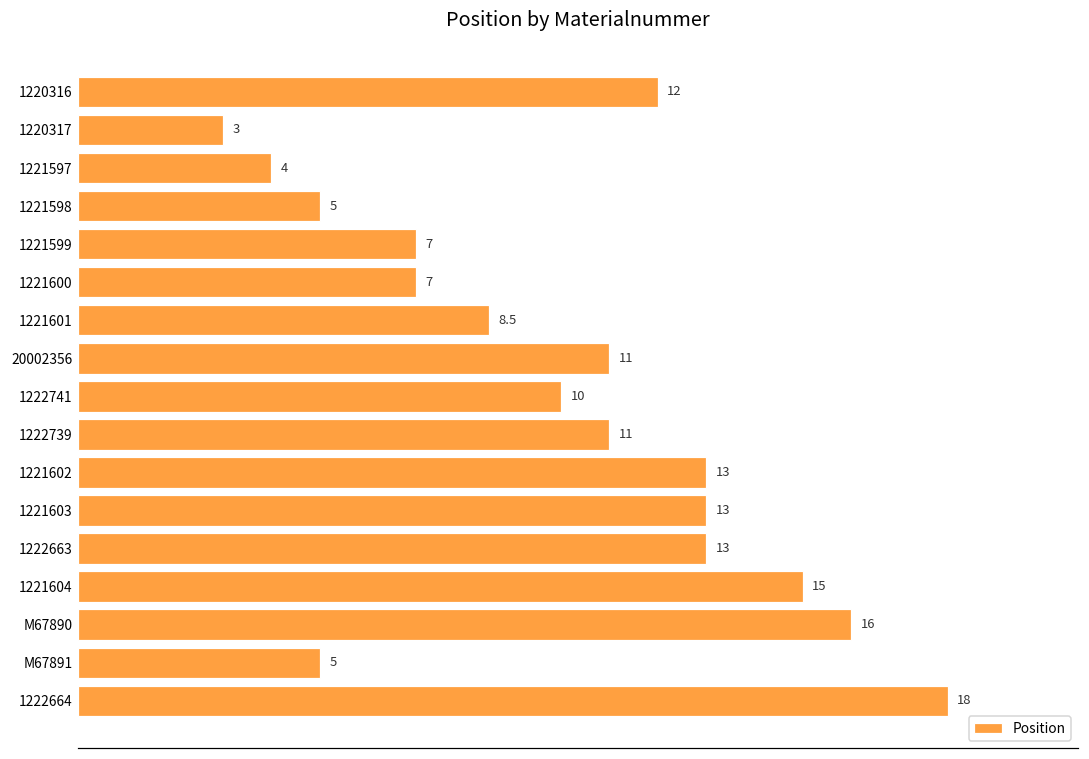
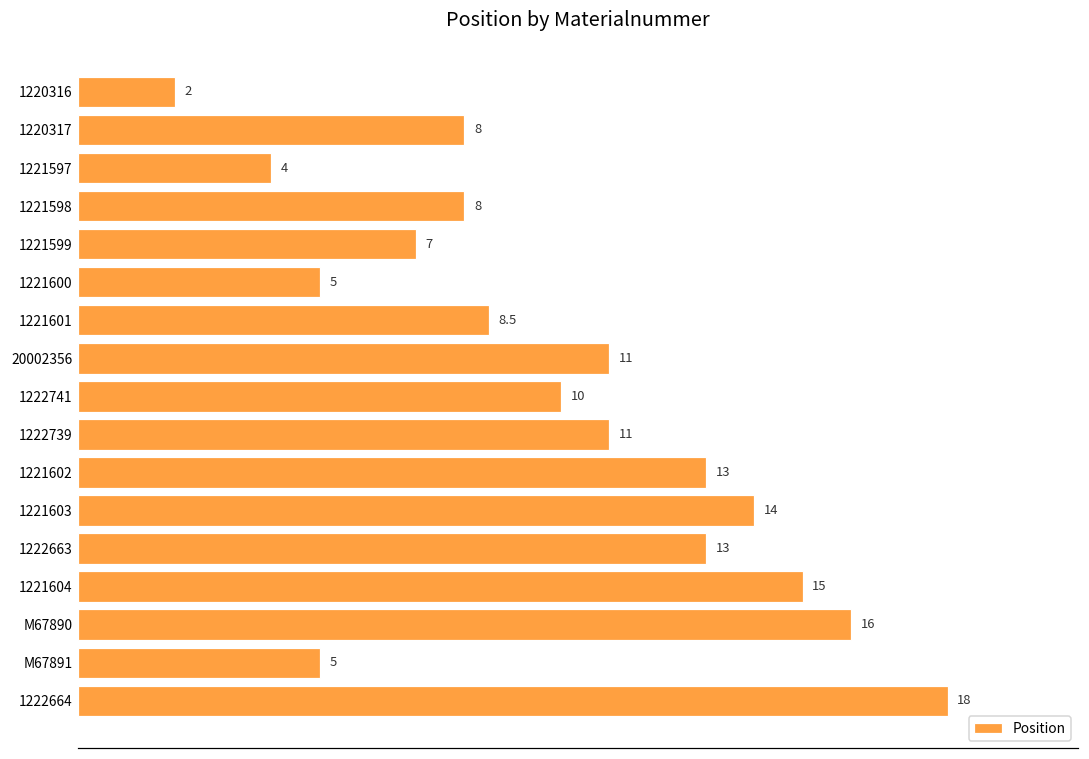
1220316: 12 -> 2
1220317: 3 -> 8
1221598: 5 -> 8
1221600: 7 -> 5
1221603: 13 -> 14
